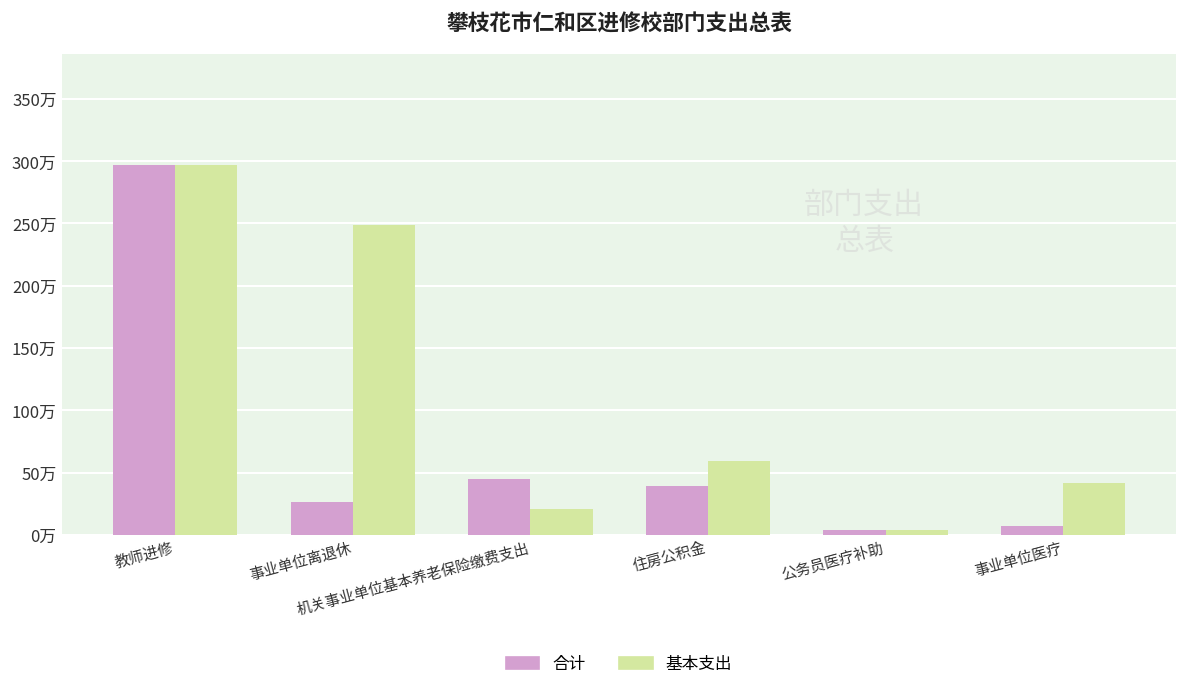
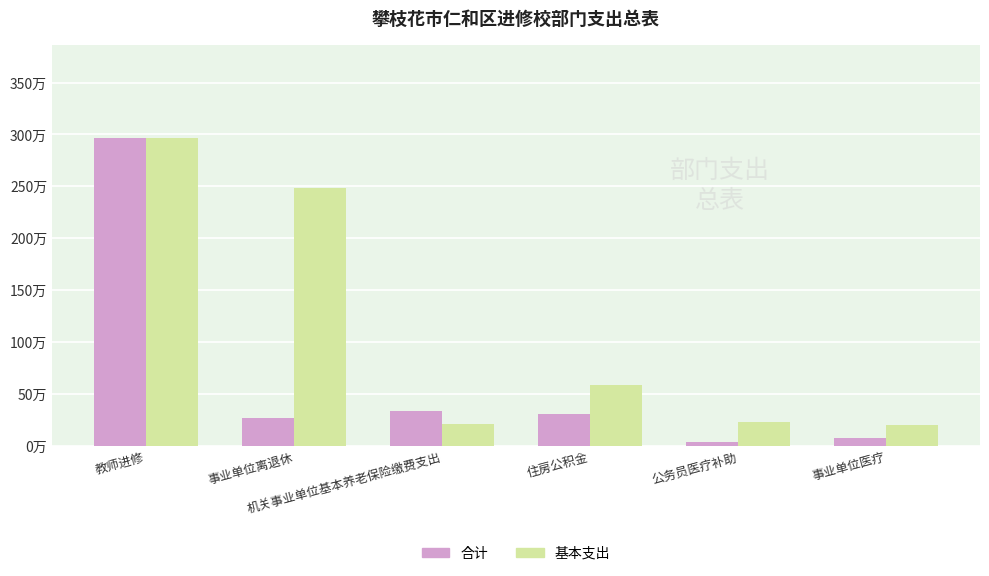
合计, 机关事业单位基本养老保险缴费支出: 45万 -> 34万
合计, 住房公积金: 40万 -> 31万
基本支出, 公务员医疗补助: 4万 -> 23万
基本支出, 事业单位医疗: 42万 -> 20万
